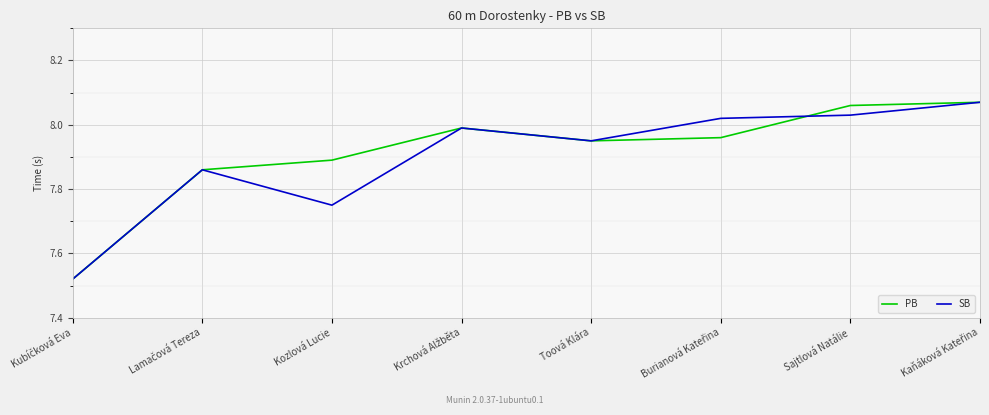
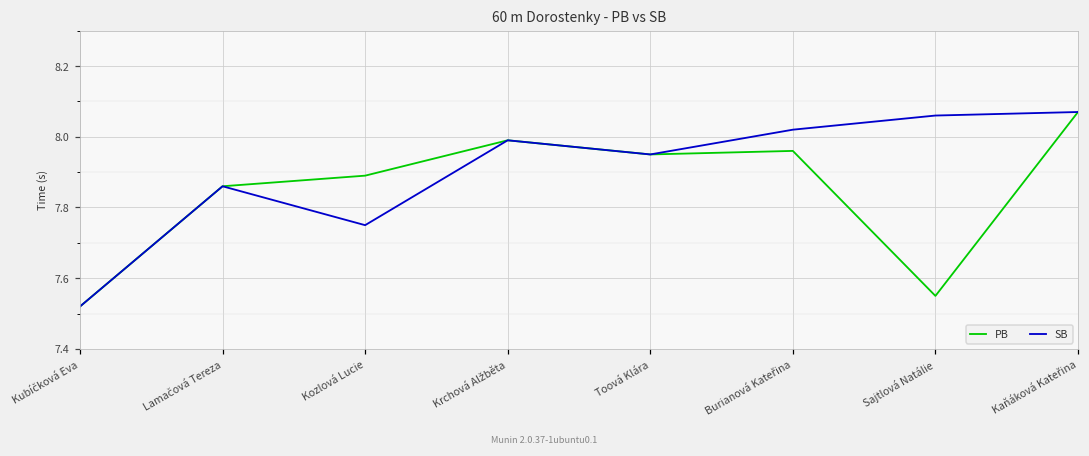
PB, Sajtlová Natálie: 8.06 -> 7.55
SB, Sajtlová Natálie: 8.03 -> 8.06
